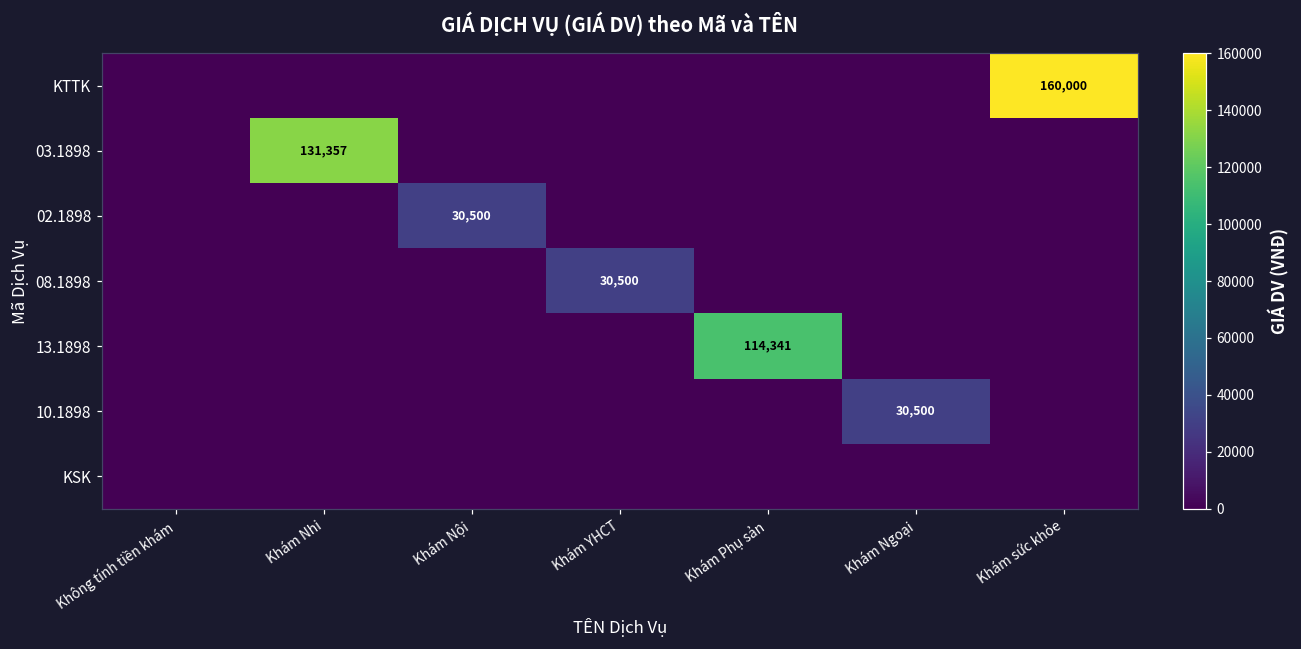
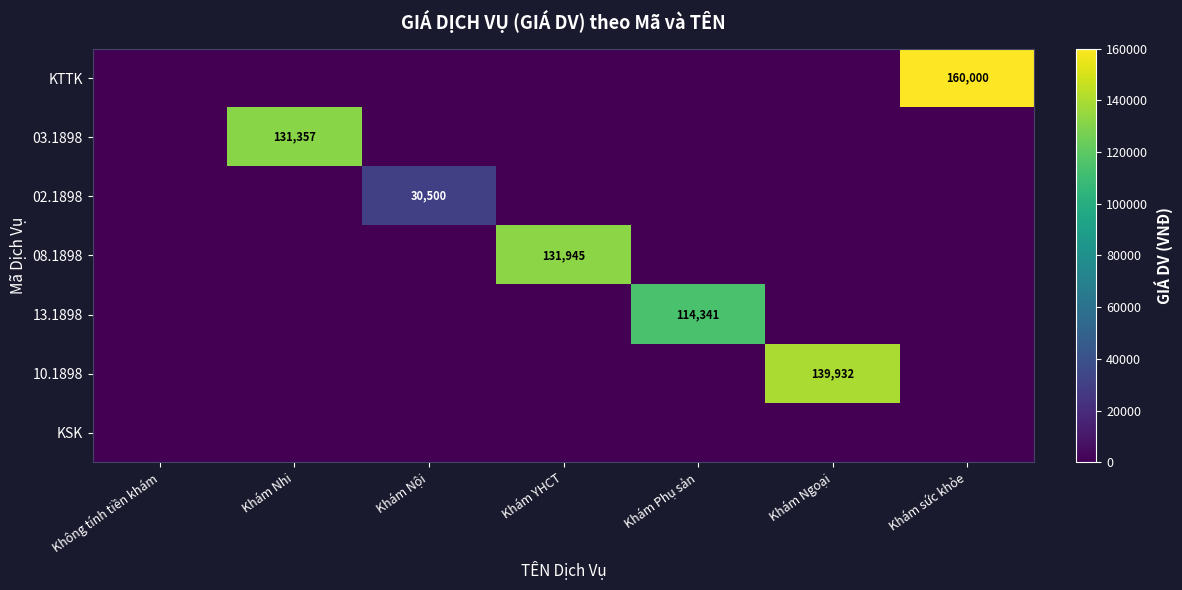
08.1898, Khám YHCT: 30,500 -> 131,945
10.1898, Khám Ngoại: 30,500 -> 139,932
